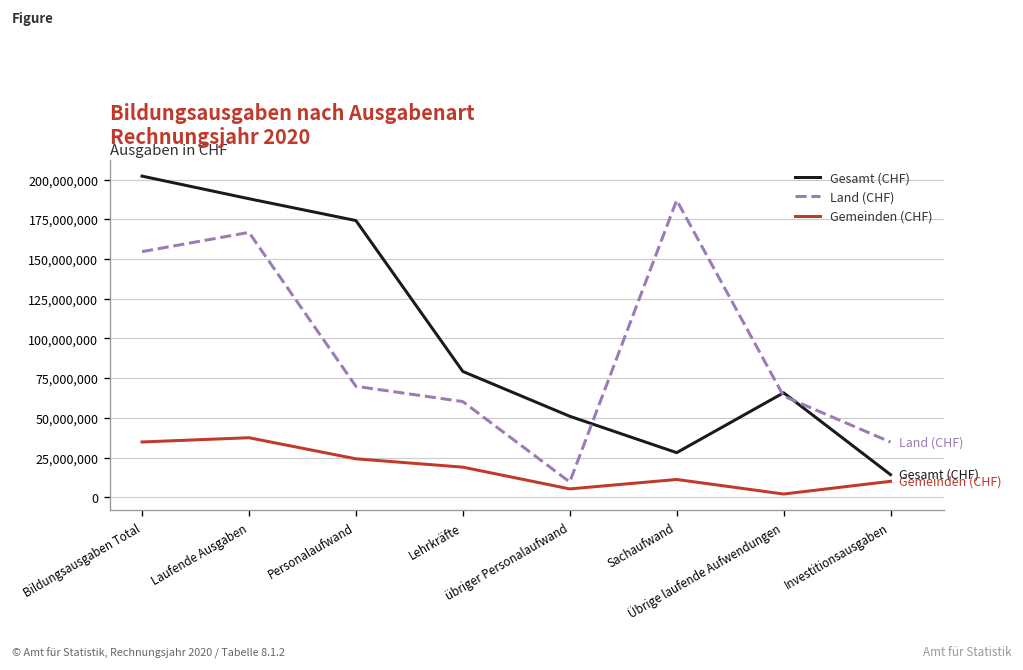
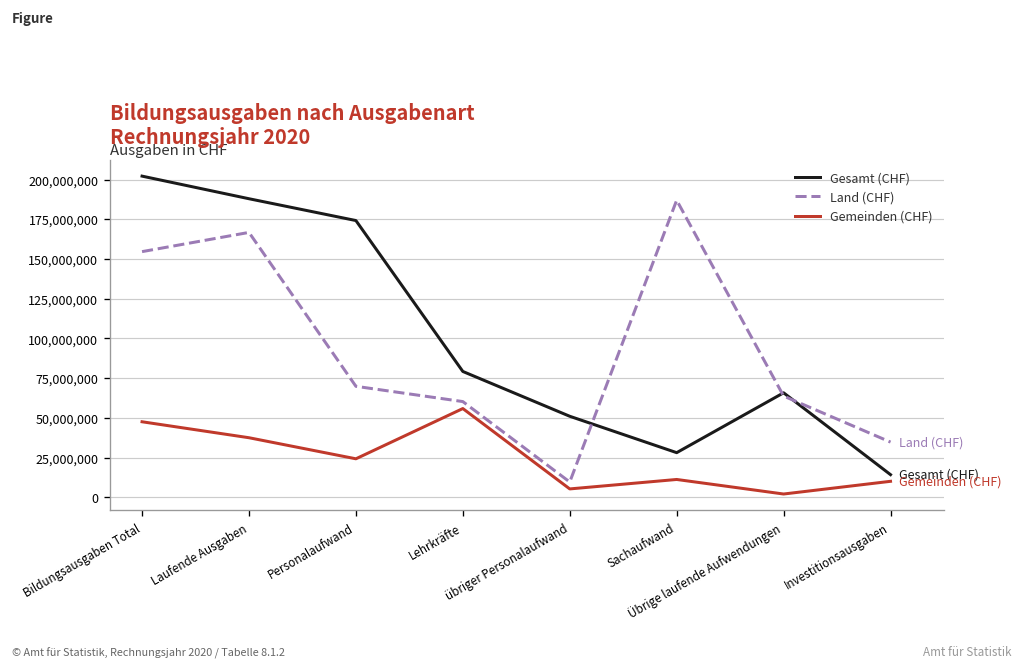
Gemeinden (CHF), Bildungsausgaben Total: 35,000,000 -> 48,000,000
Gemeinden (CHF), Lehrkräfte: 19,000,000 -> 56,000,000
